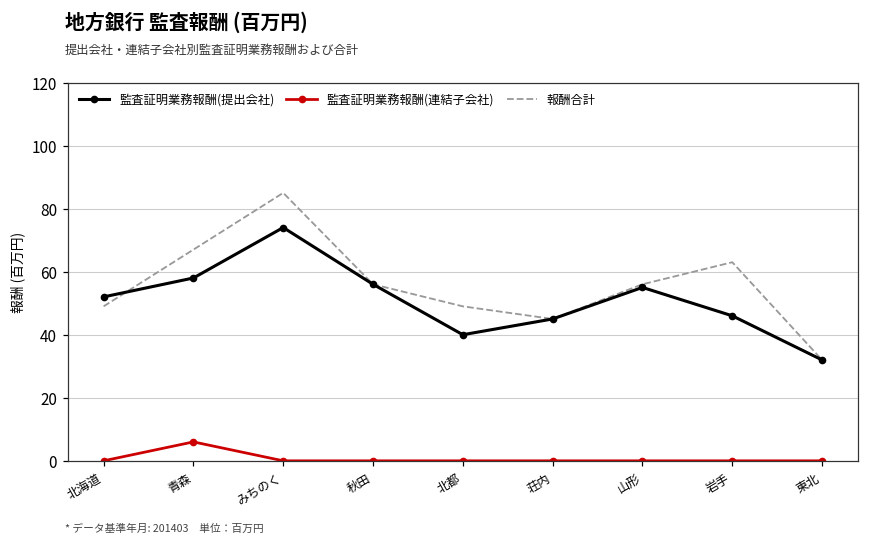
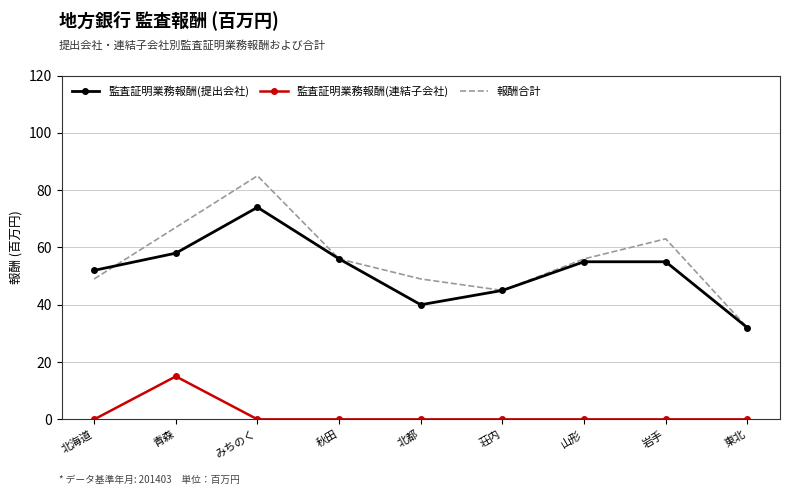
監査証明業務報酬(連結子会社), 青森: 6 -> 15
監査証明業務報酬(提出会社), 岩手: 46 -> 55
